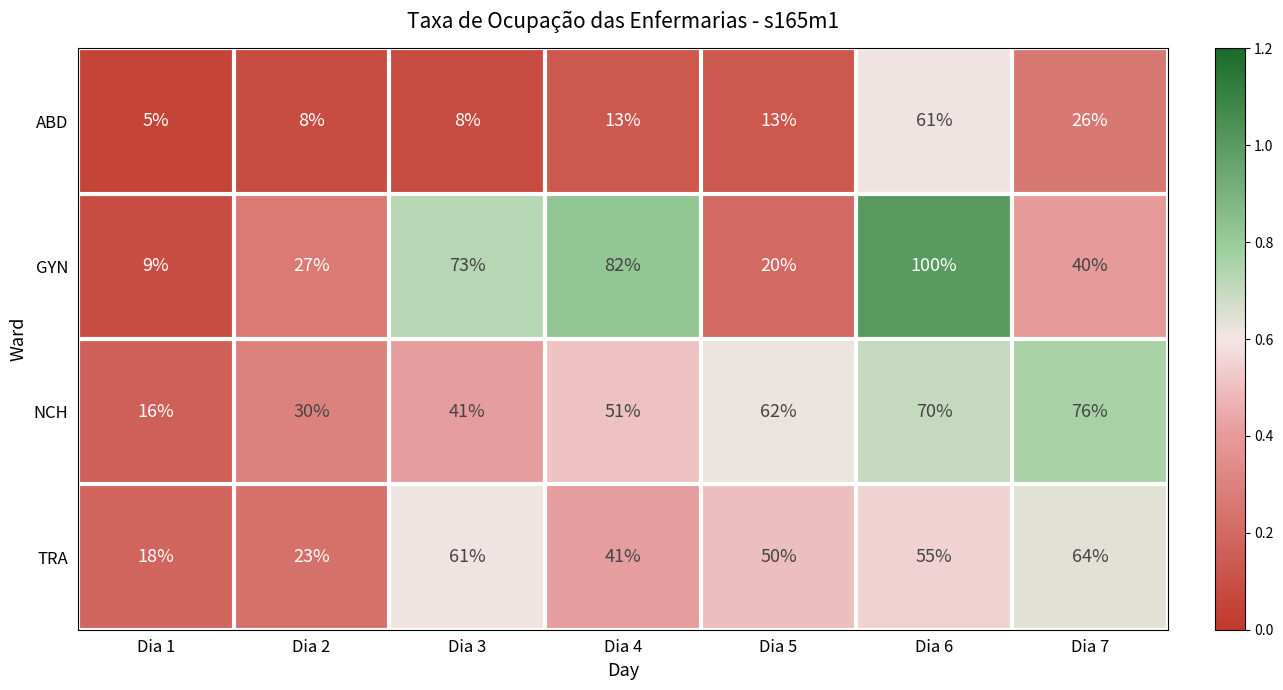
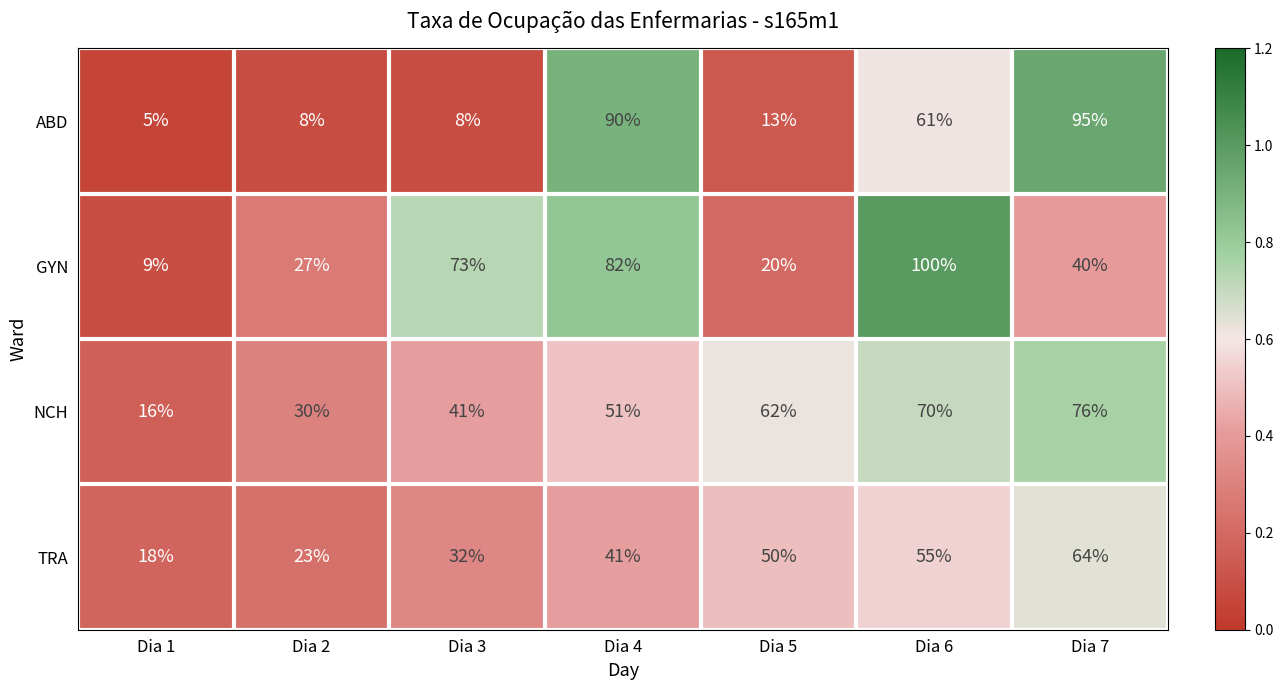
ABD, Dia 4: 13% -> 90%
ABD, Dia 7: 26% -> 95%
TRA, Dia 3: 61% -> 32%
